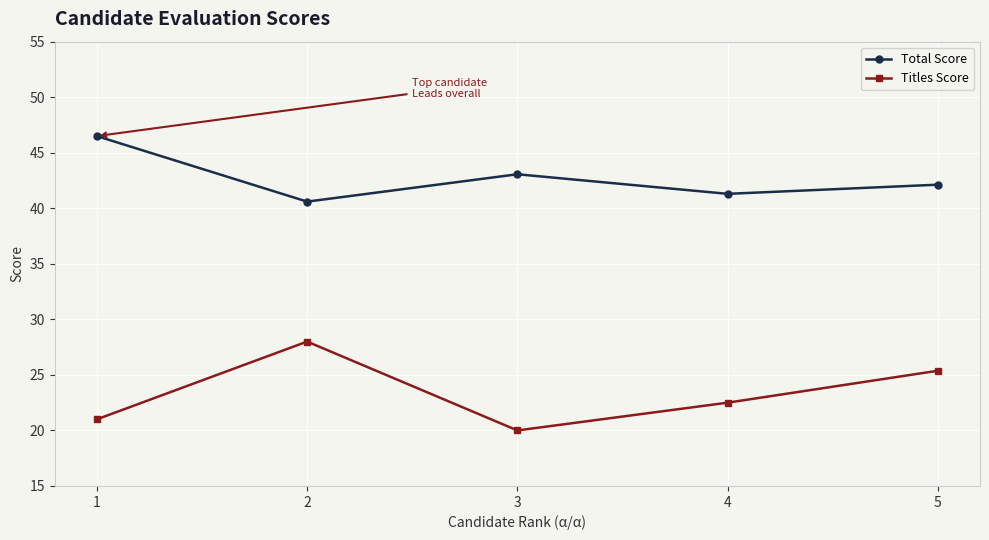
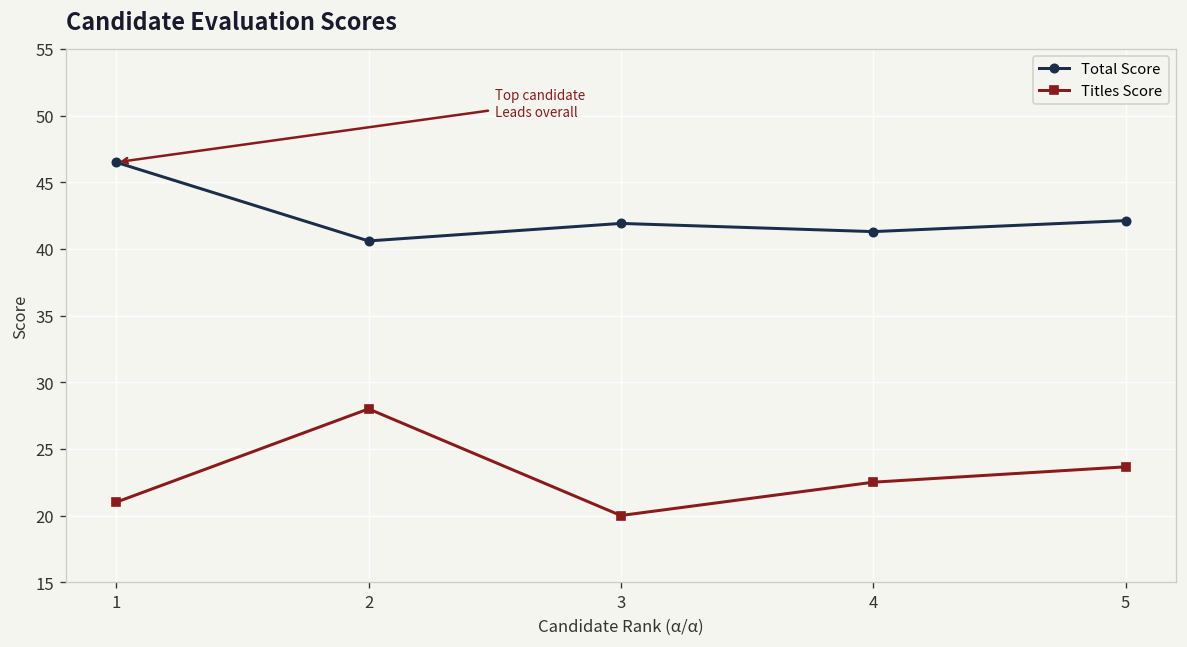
Total Score, 3: 43.1 -> 41.9
Titles Score, 5: 25.4 -> 23.7
